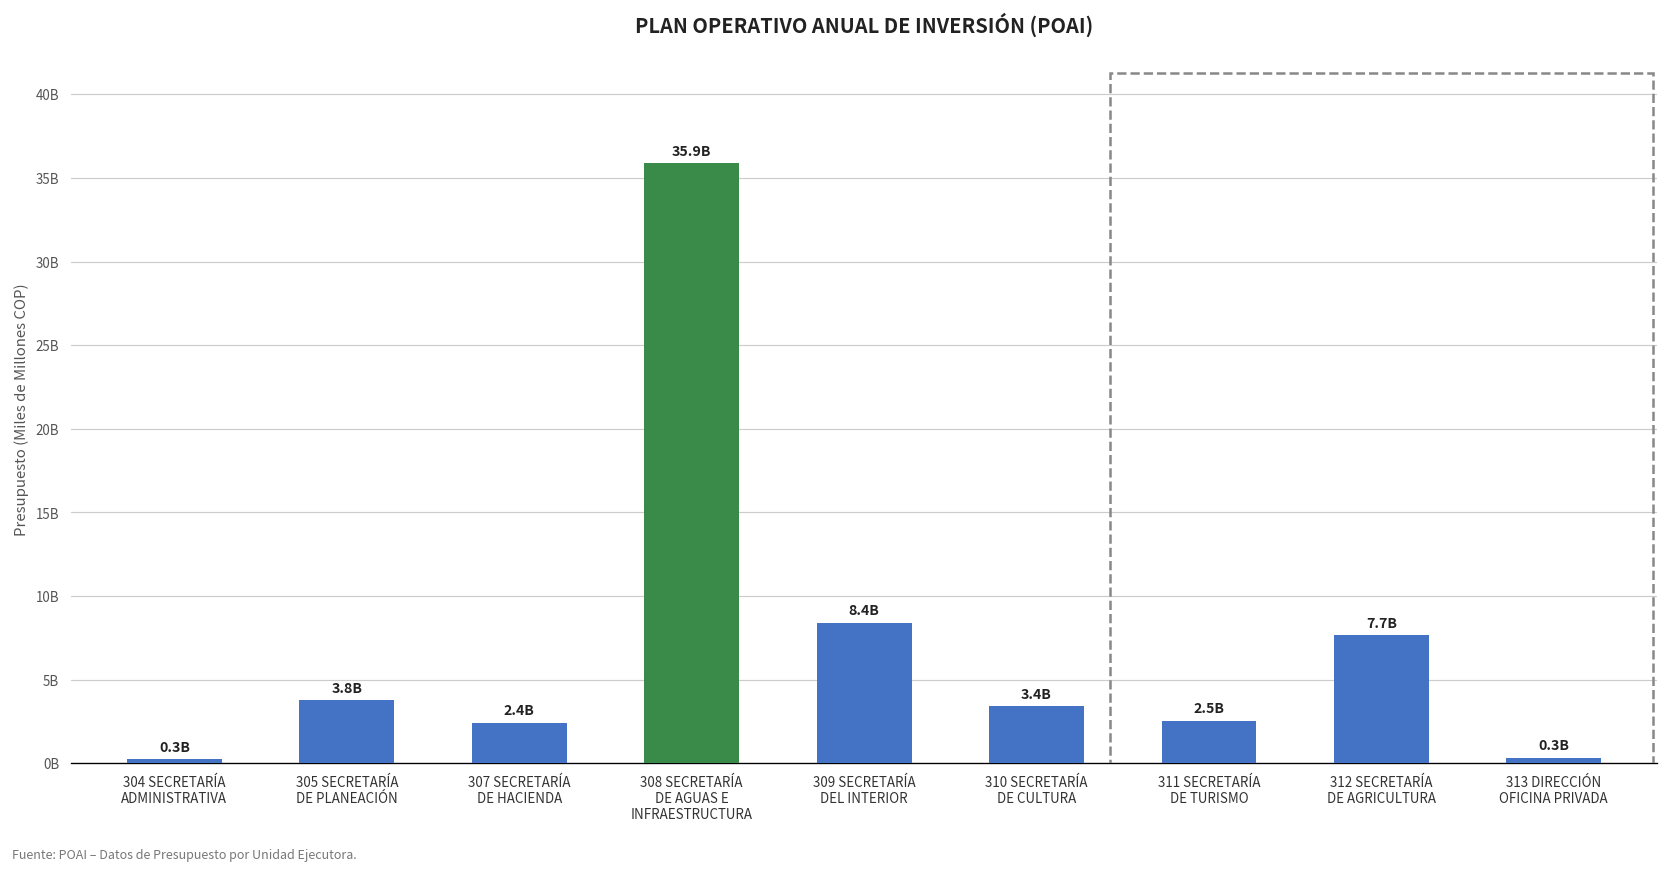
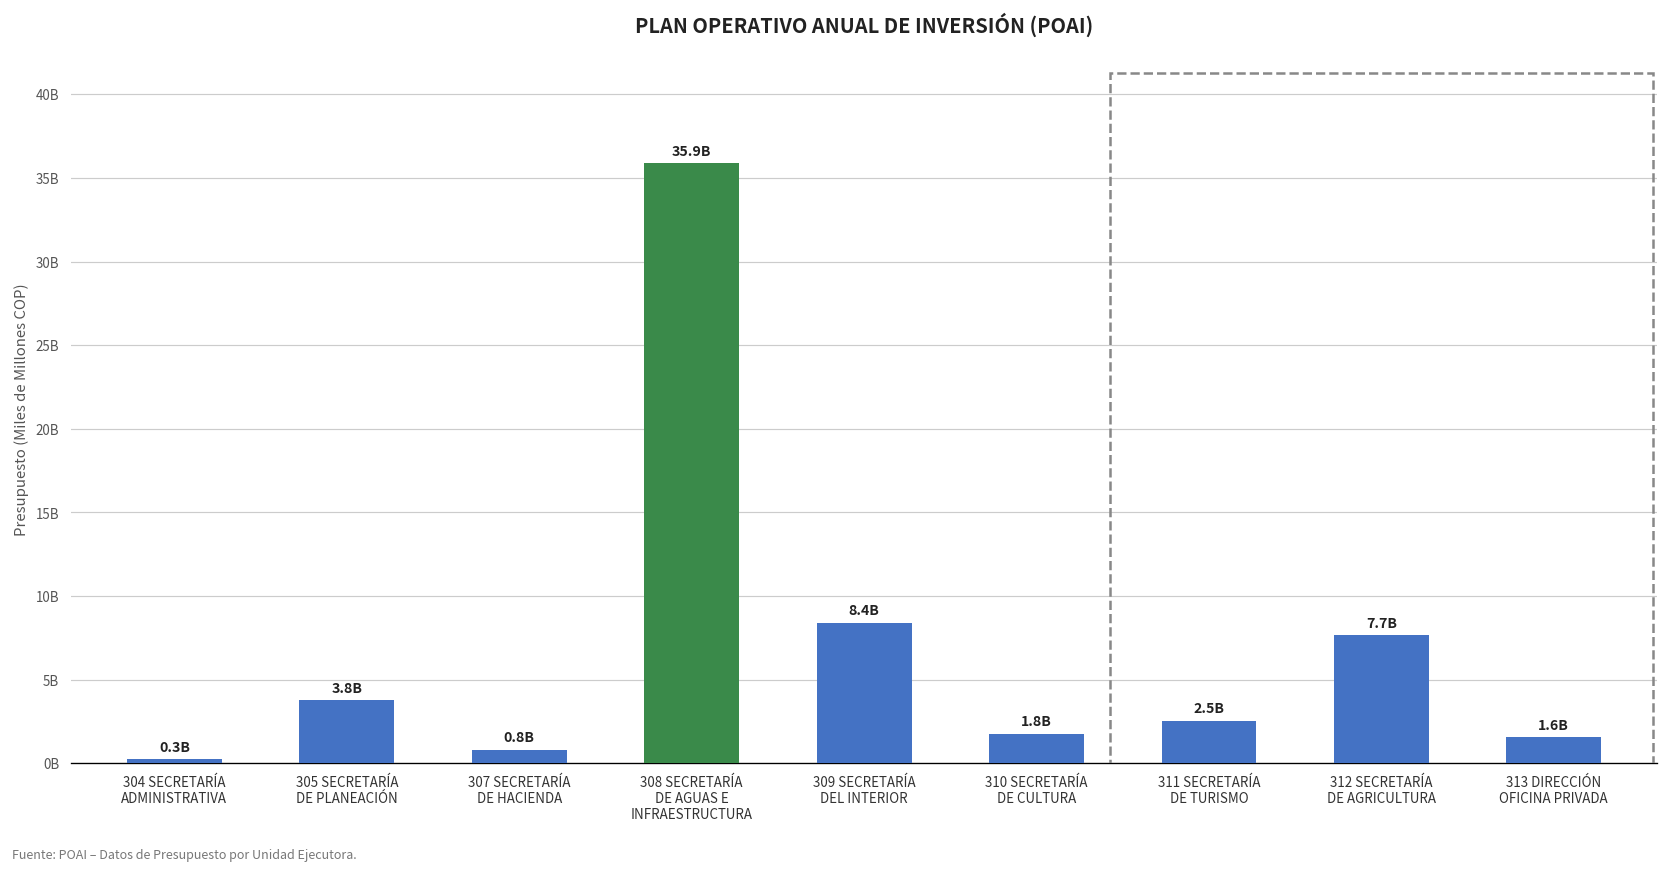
307 SECRETARÍA DE HACIENDA: 2.4B -> 0.8B
310 SECRETARÍA DE CULTURA: 3.4B -> 1.8B
313 DIRECCIÓN OFICINA PRIVADA: 0.3B -> 1.6B
